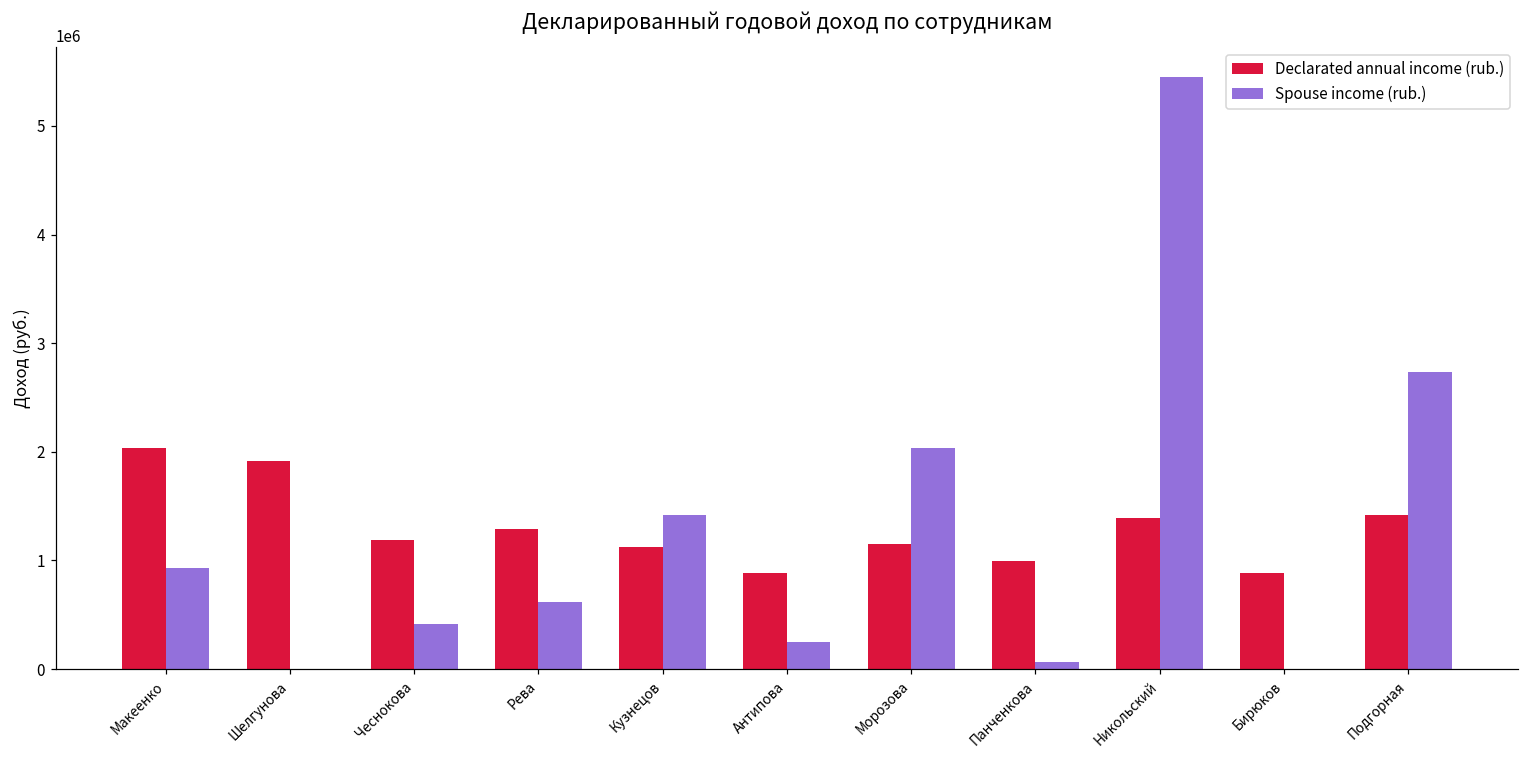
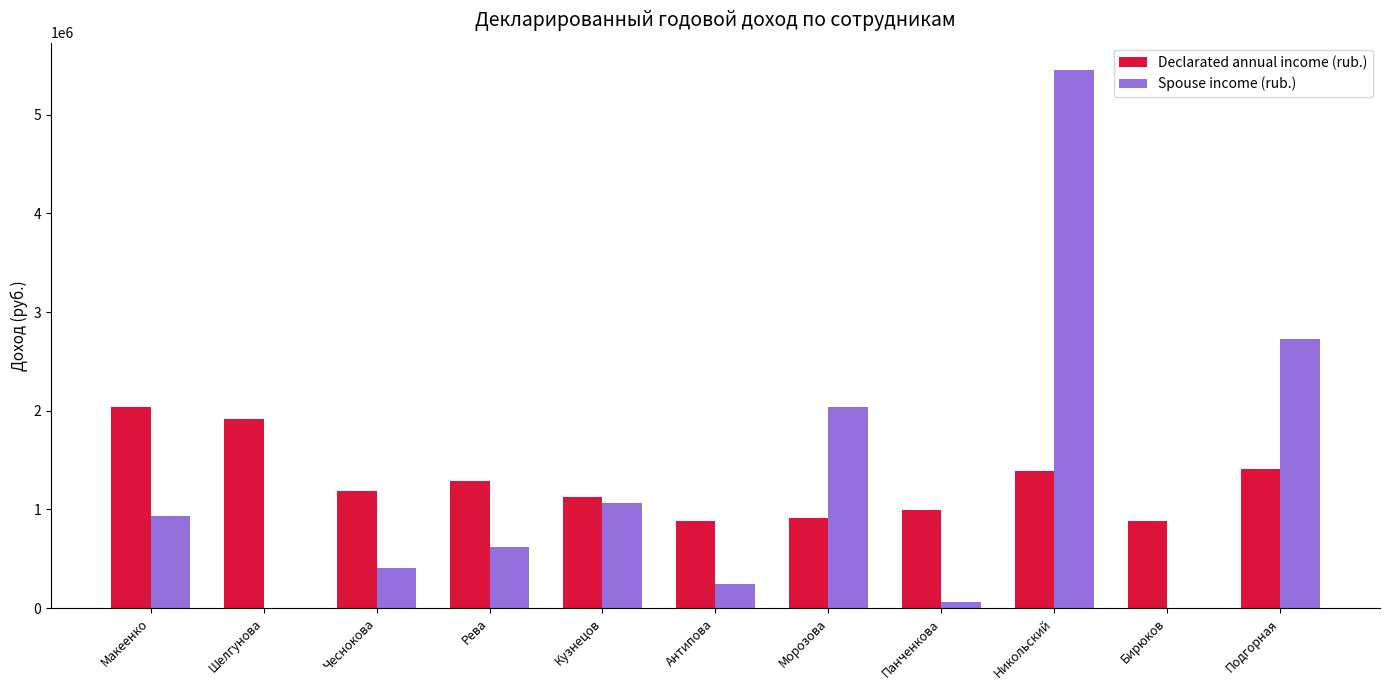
Spouse income (rub.), Кузнецов: 1400000 -> 1100000
Declarated annual income (rub.), Морозова: 1200000 -> 900000
